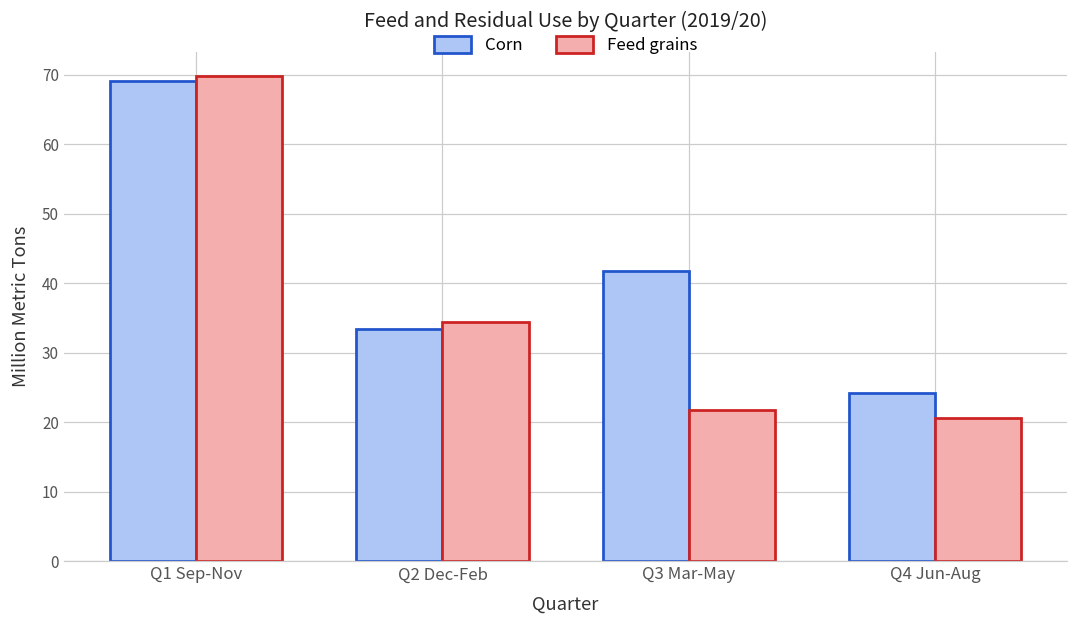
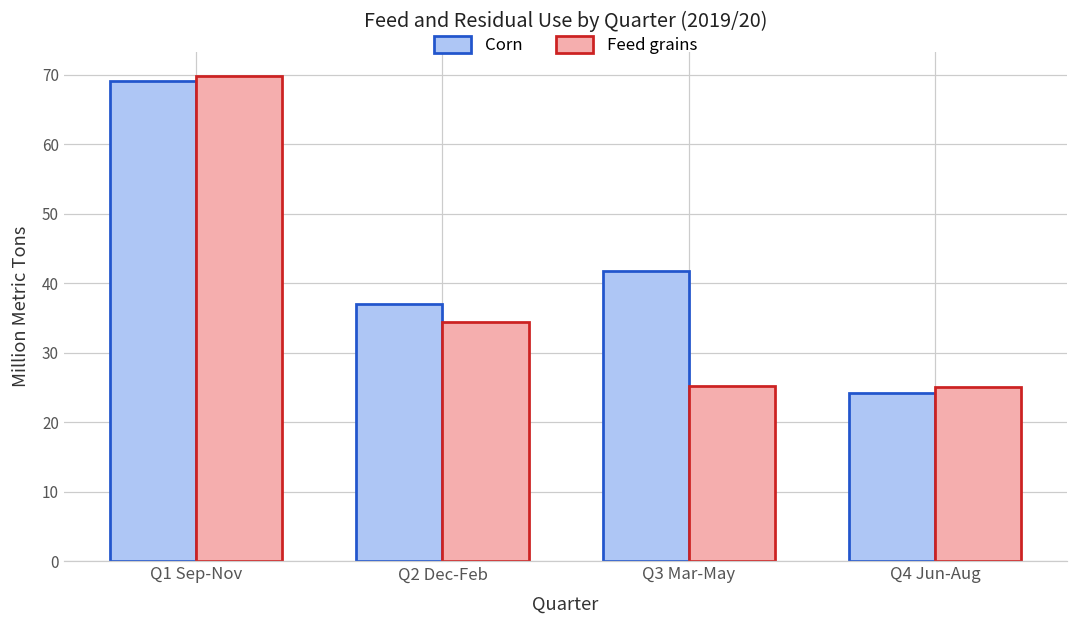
Corn, Q2 Dec-Feb: 33 -> 37
Feed grains, Q3 Mar-May: 22 -> 25
Feed grains, Q4 Jun-Aug: 21 -> 25
